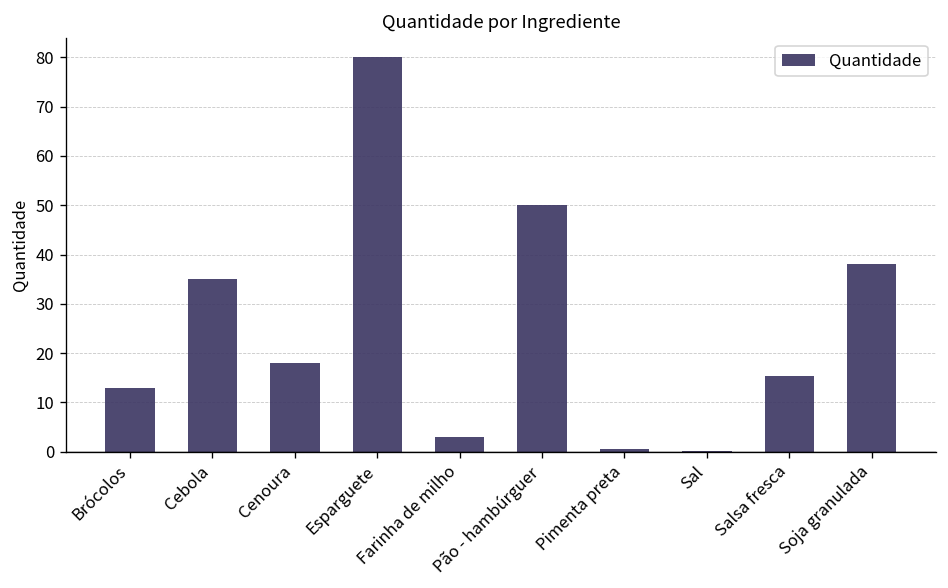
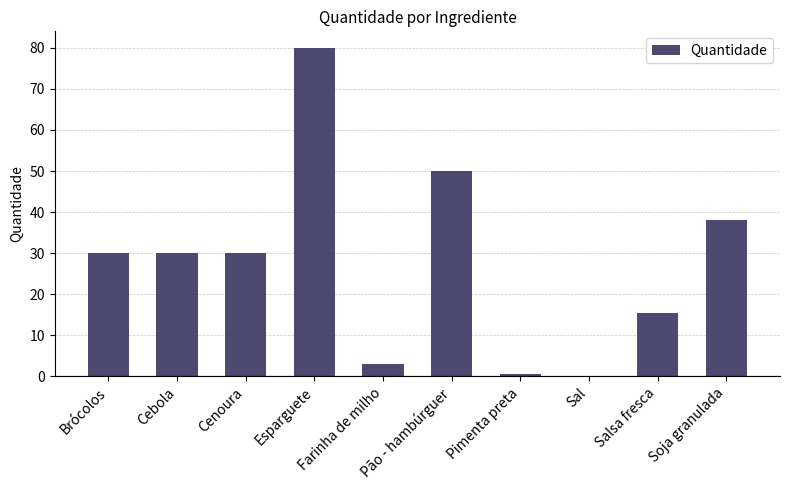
Brócolos: 13 -> 30
Cebola: 35 -> 30
Cenoura: 18 -> 30
